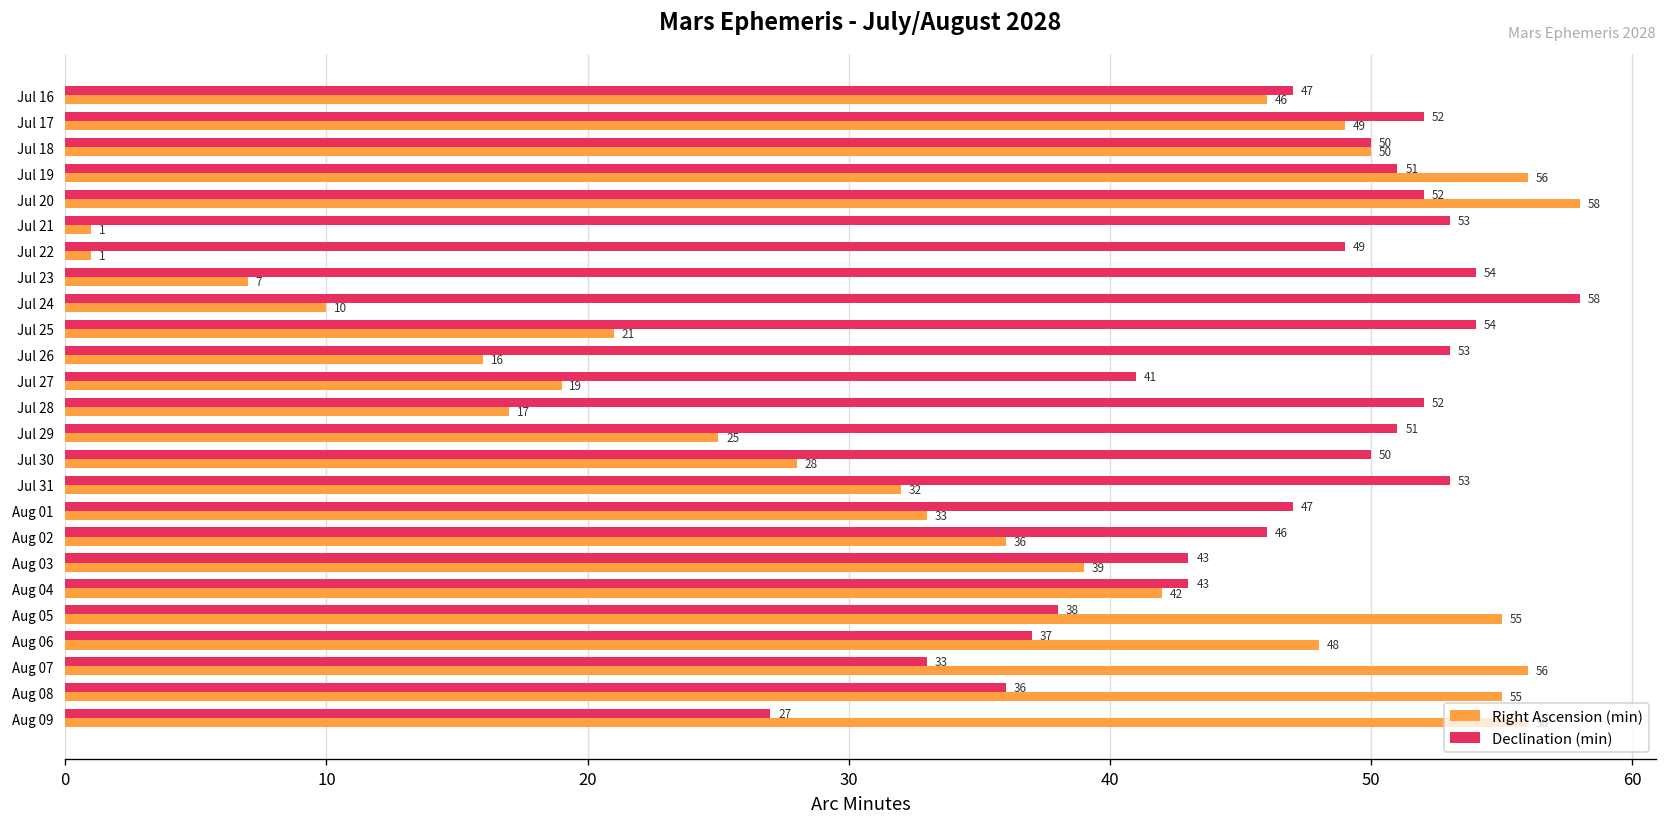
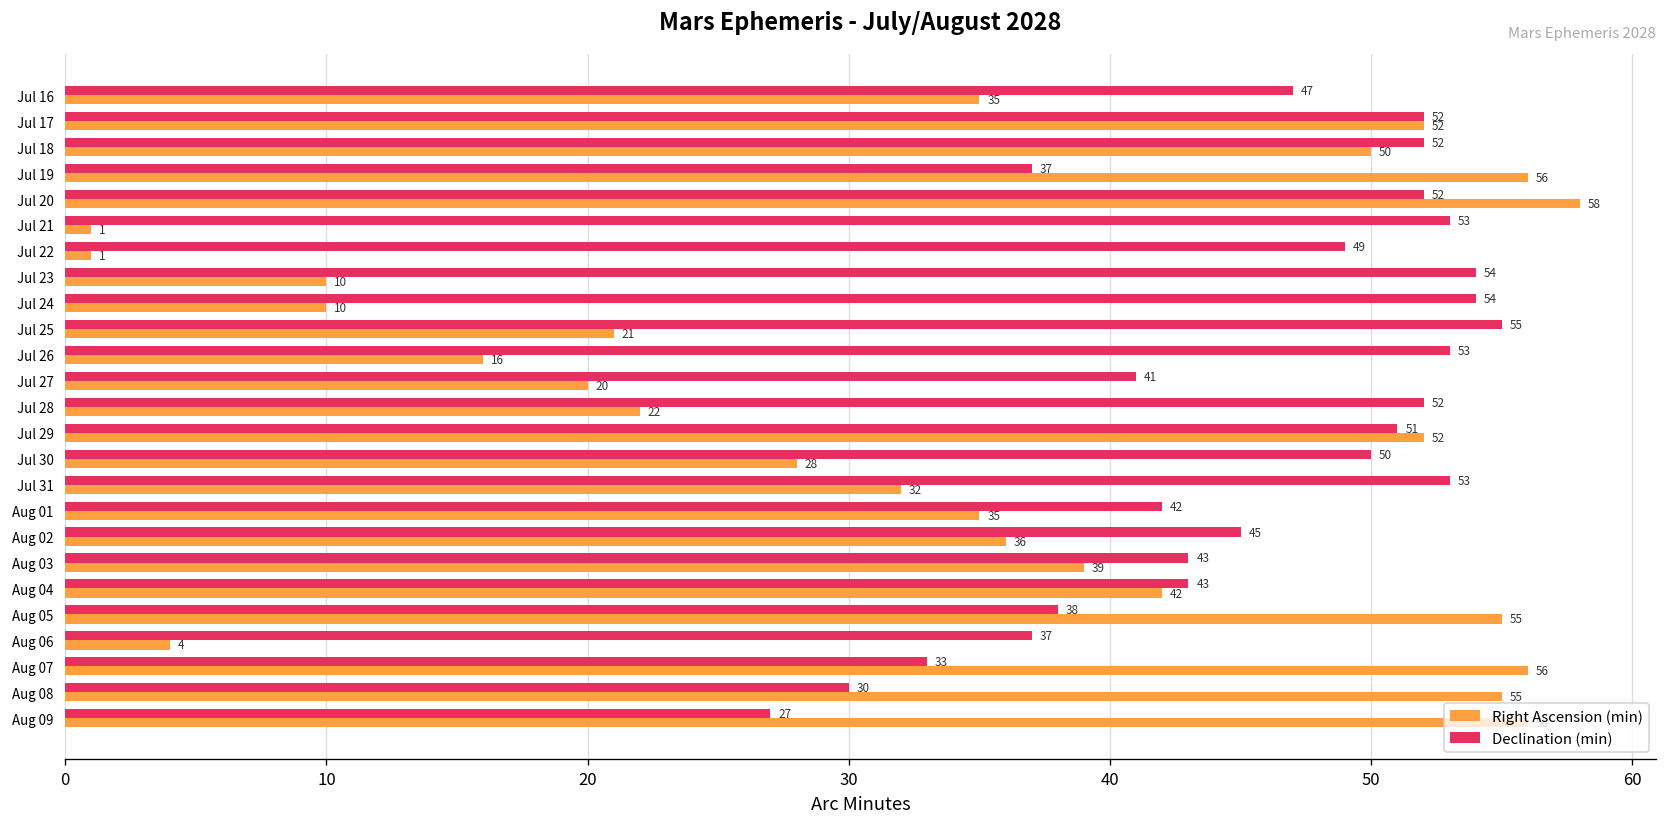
Right Ascension (min), Jul 16: 46 -> 35
Right Ascension (min), Jul 17: 49 -> 52
Declination (min), Jul 18: 50 -> 52
Declination (min), Jul 19: 51 -> 37
Right Ascension (min), Jul 23: 7 -> 10
Declination (min), Jul 24: 58 -> 54
Declination (min), Jul 25: 54 -> 55
Right Ascension (min), Jul 27: 19 -> 20
Right Ascension (min), Jul 28: 17 -> 22
Right Ascension (min), Jul 29: 25 -> 52
Declination (min), Aug 01: 47 -> 42
Right Ascension (min), Aug 01: 33 -> 35
Declination (min), Aug 02: 46 -> 45
Right Ascension (min), Aug 06: 48 -> 4
Declination (min), Aug 08: 36 -> 30
